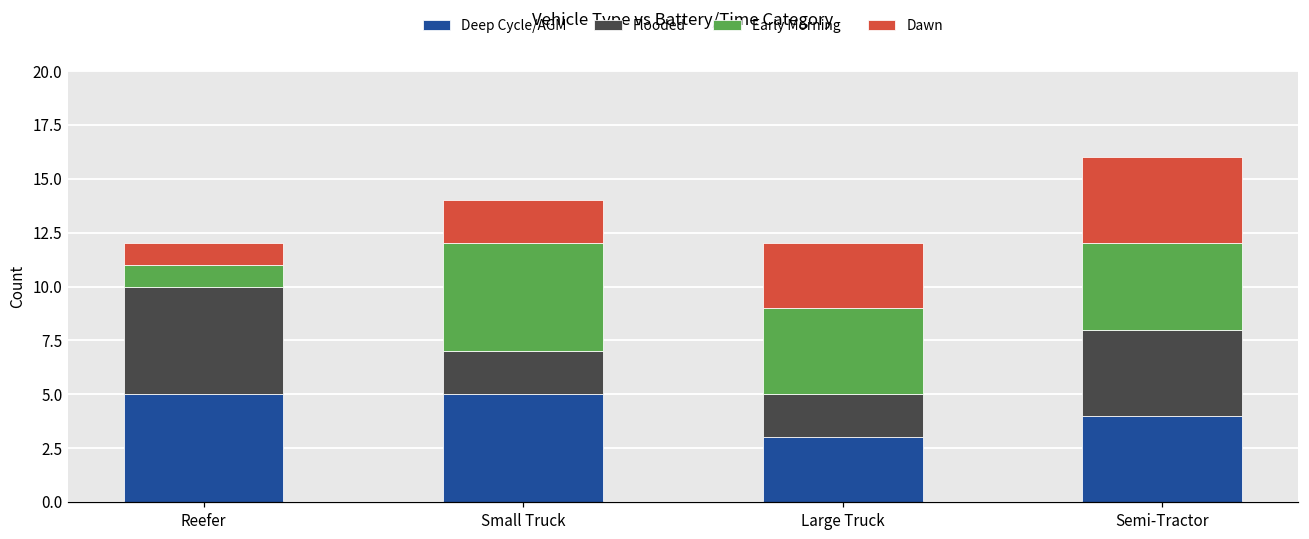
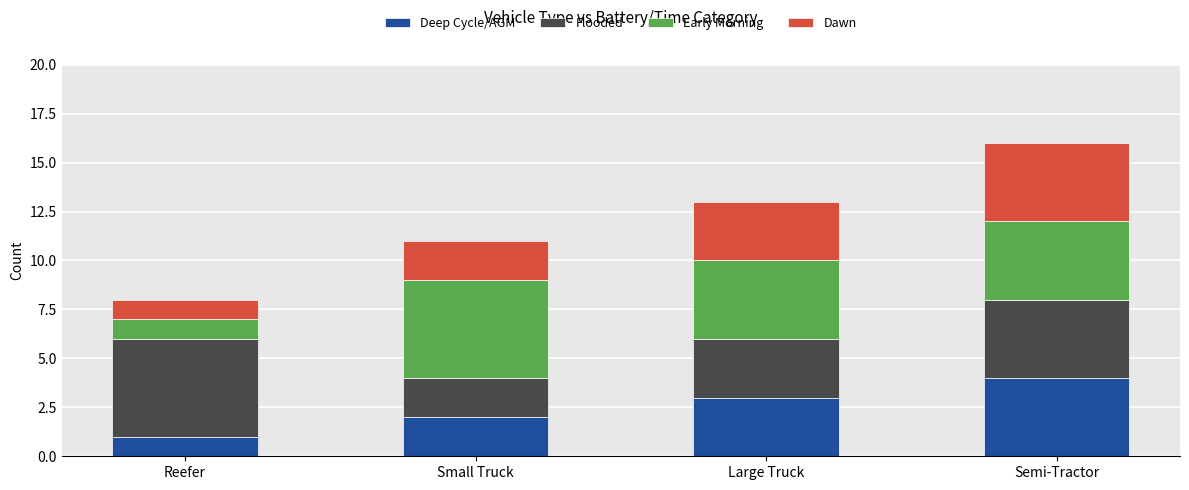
Deep Cycle/AGM, Reefer: 5 -> 1
Deep Cycle/AGM, Small Truck: 5 -> 2
Flooded, Large Truck: 2 -> 3
